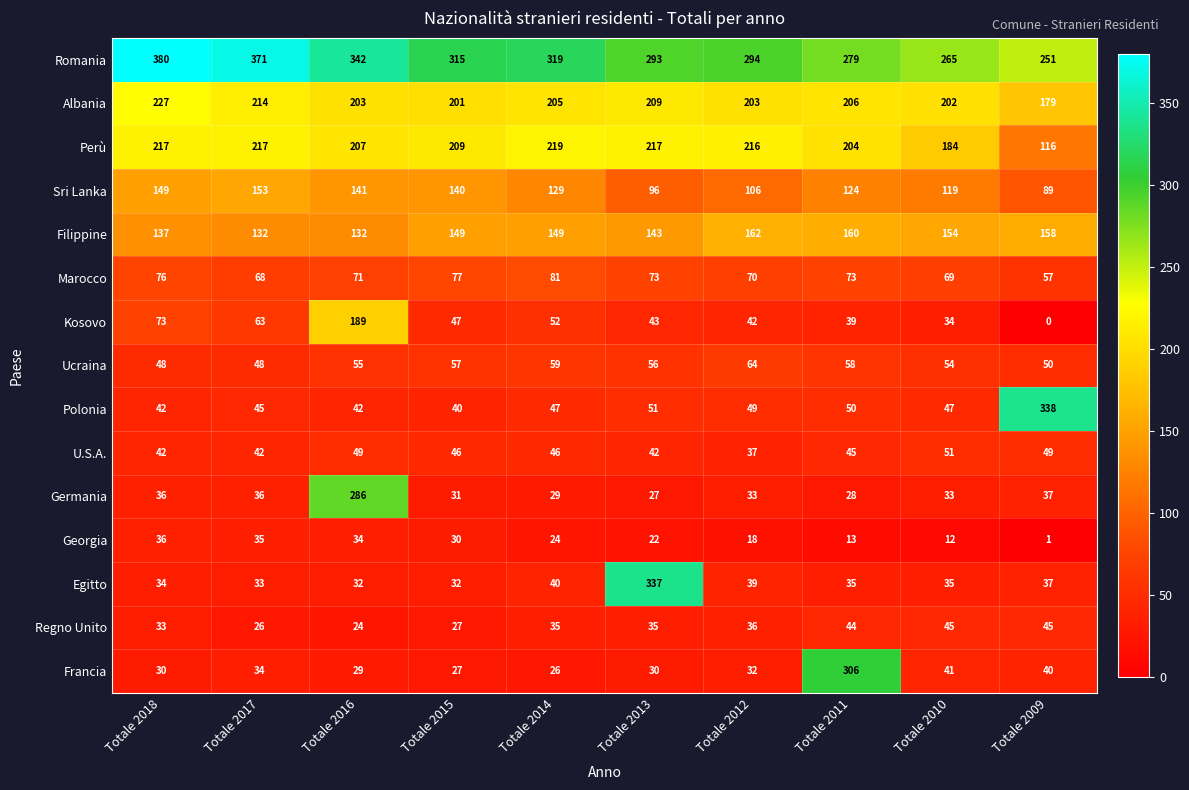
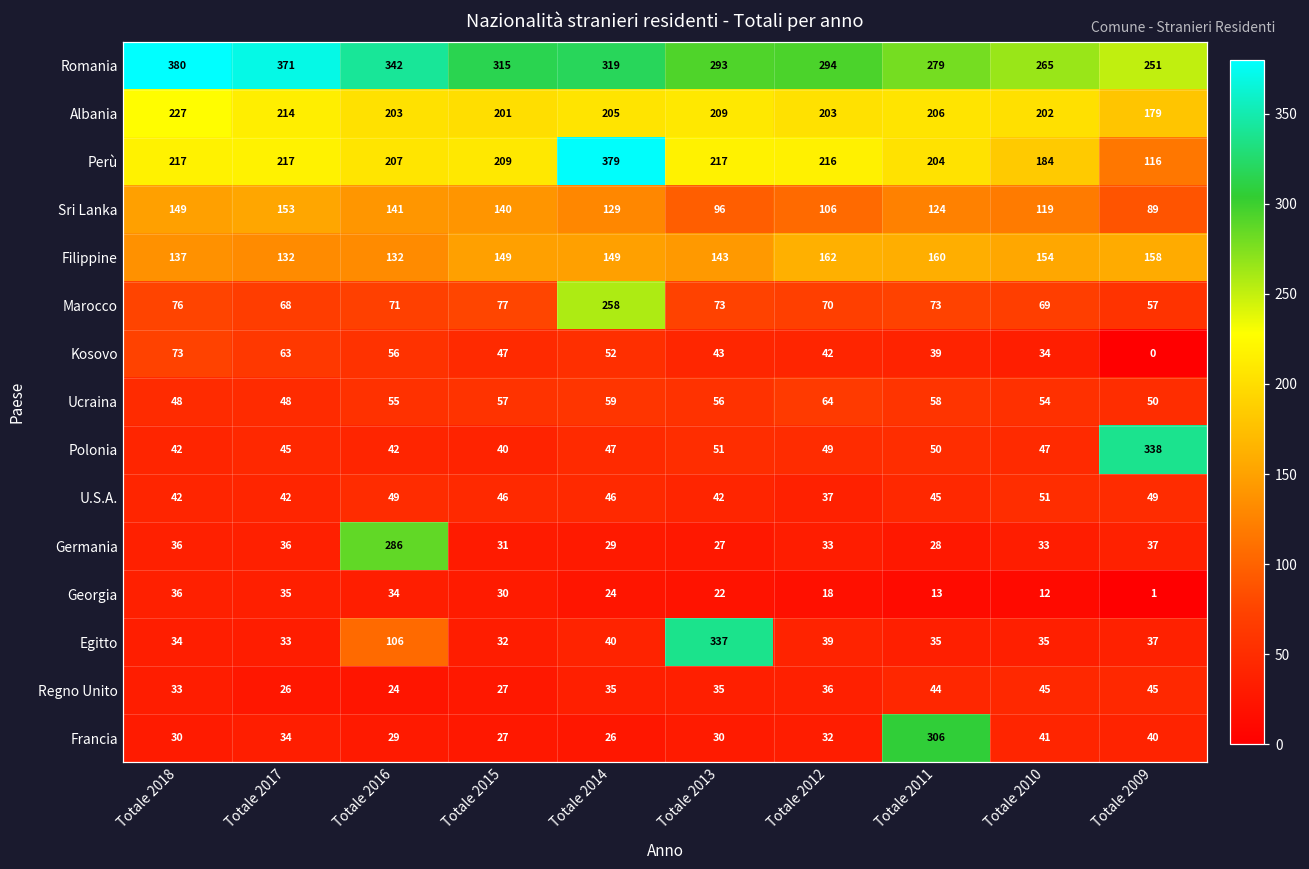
Perù, Totale 2014: 219 -> 379
Marocco, Totale 2014: 81 -> 258
Kosovo, Totale 2016: 189 -> 56
Egitto, Totale 2016: 32 -> 106
